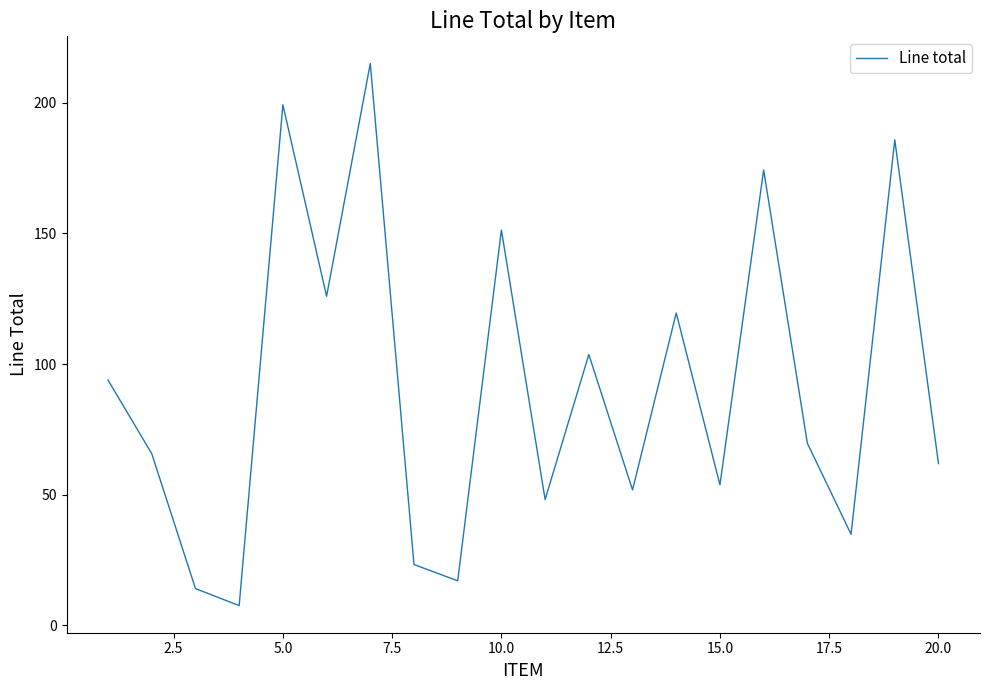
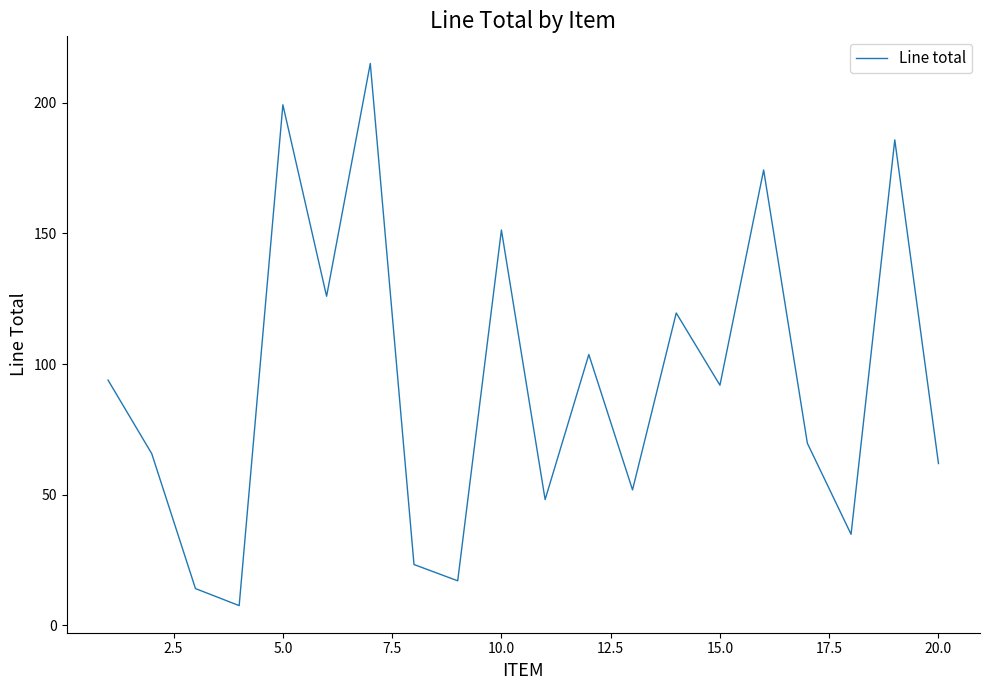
15.0: 54 -> 92
